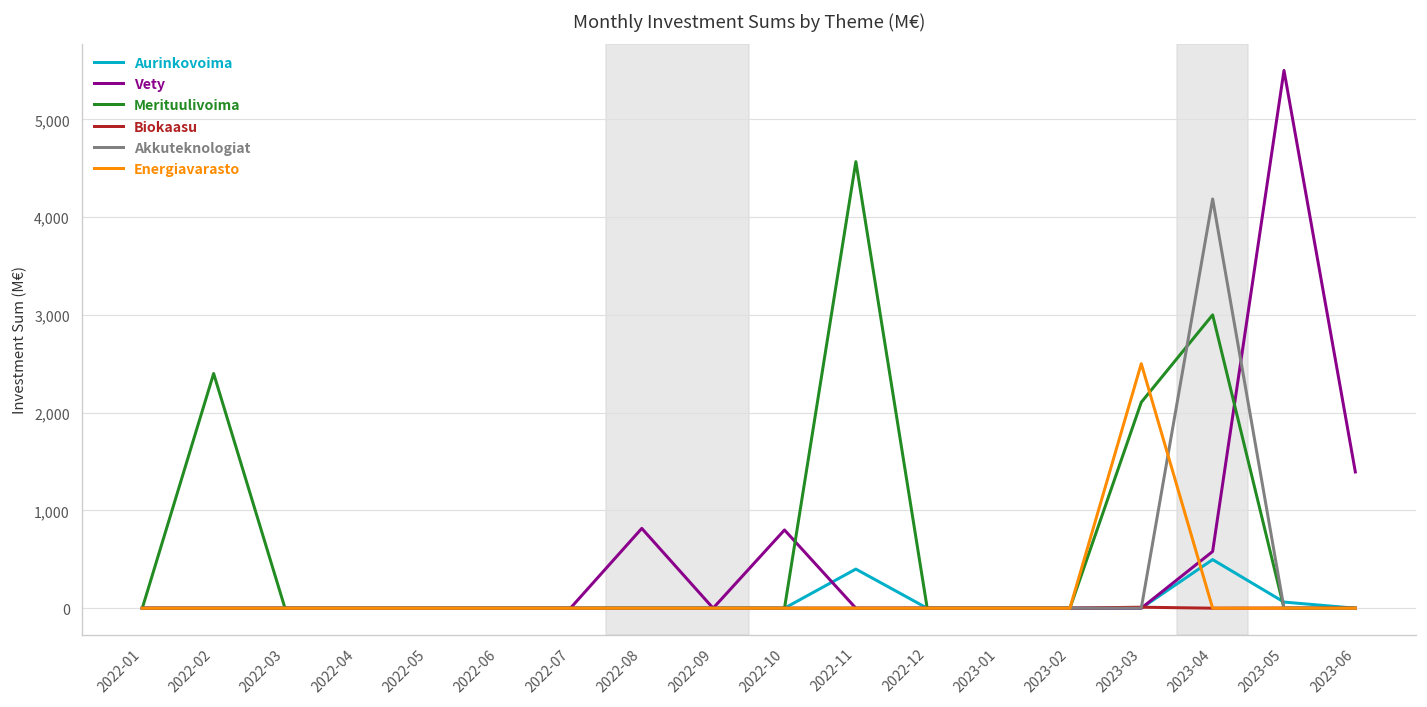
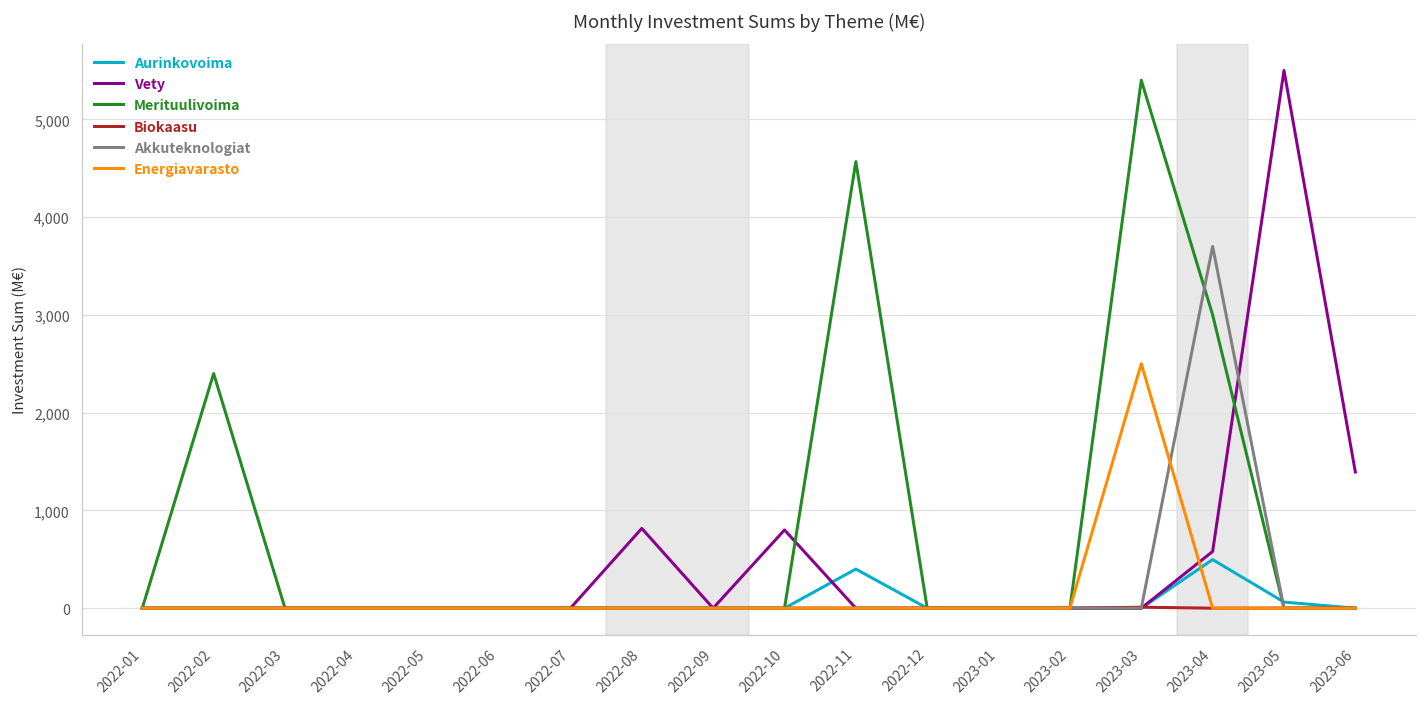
Merituulivoima, 2023-03: 2,100 -> 5,400
Akkuteknologiat, 2023-04: 4,200 -> 3,700
